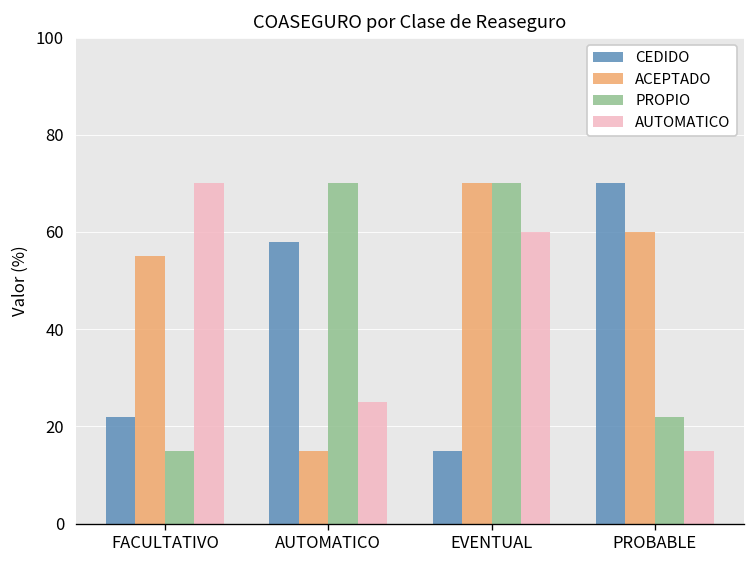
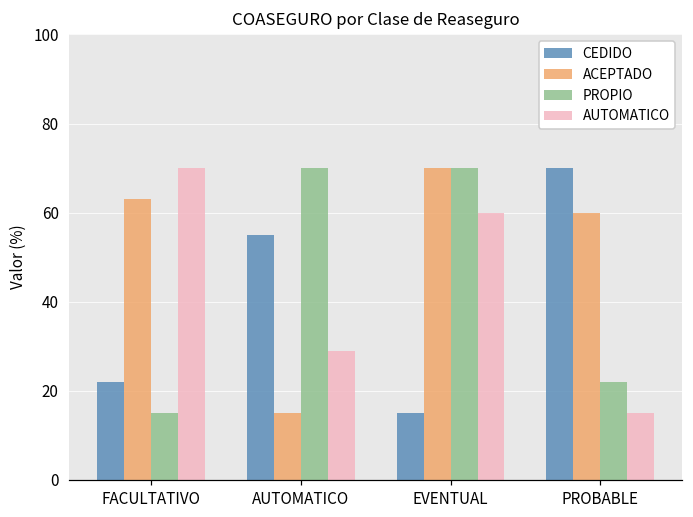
ACEPTADO, FACULTATIVO: 55 -> 63
CEDIDO, AUTOMATICO: 58 -> 55
AUTOMATICO, AUTOMATICO: 25 -> 29
